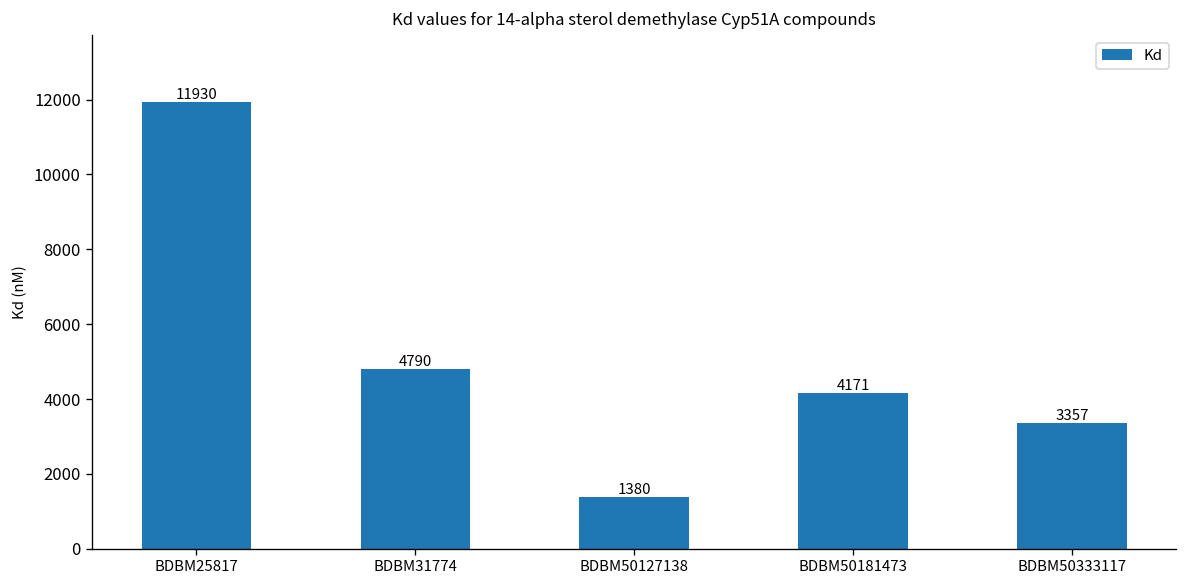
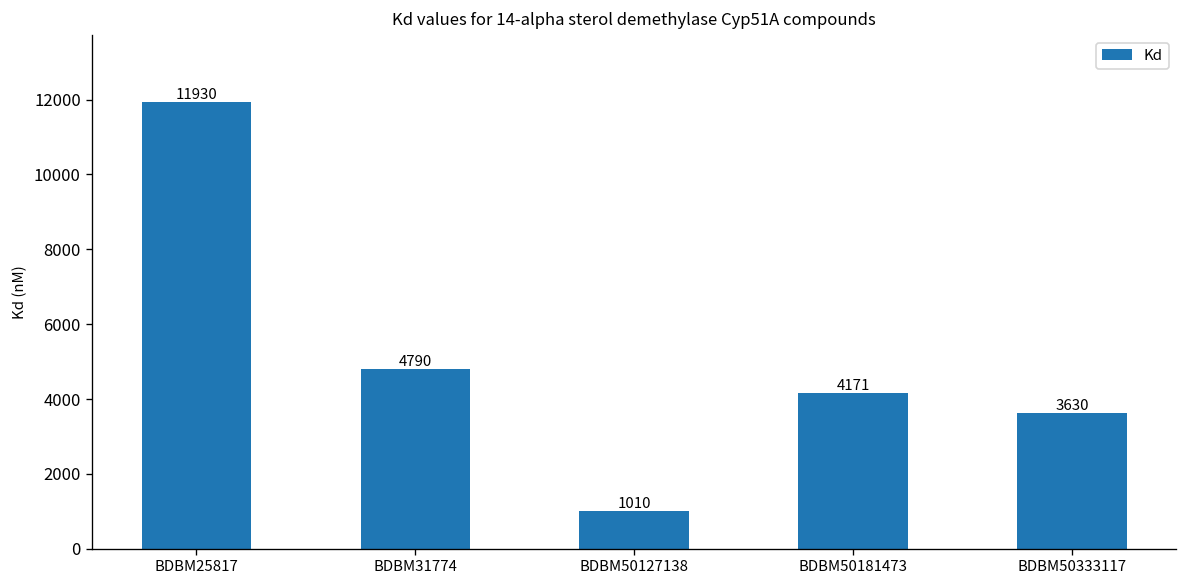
BDBM50127138: 1380 -> 1010
BDBM50333117: 3357 -> 3630
